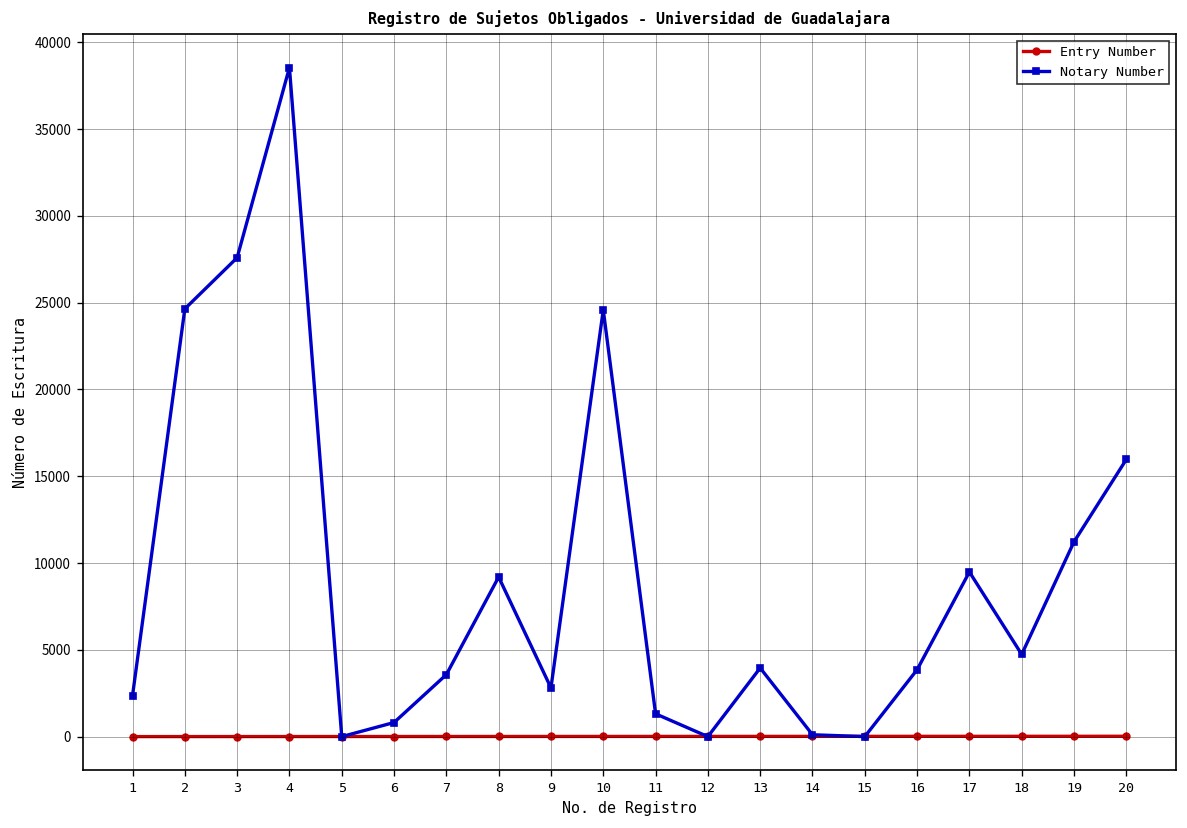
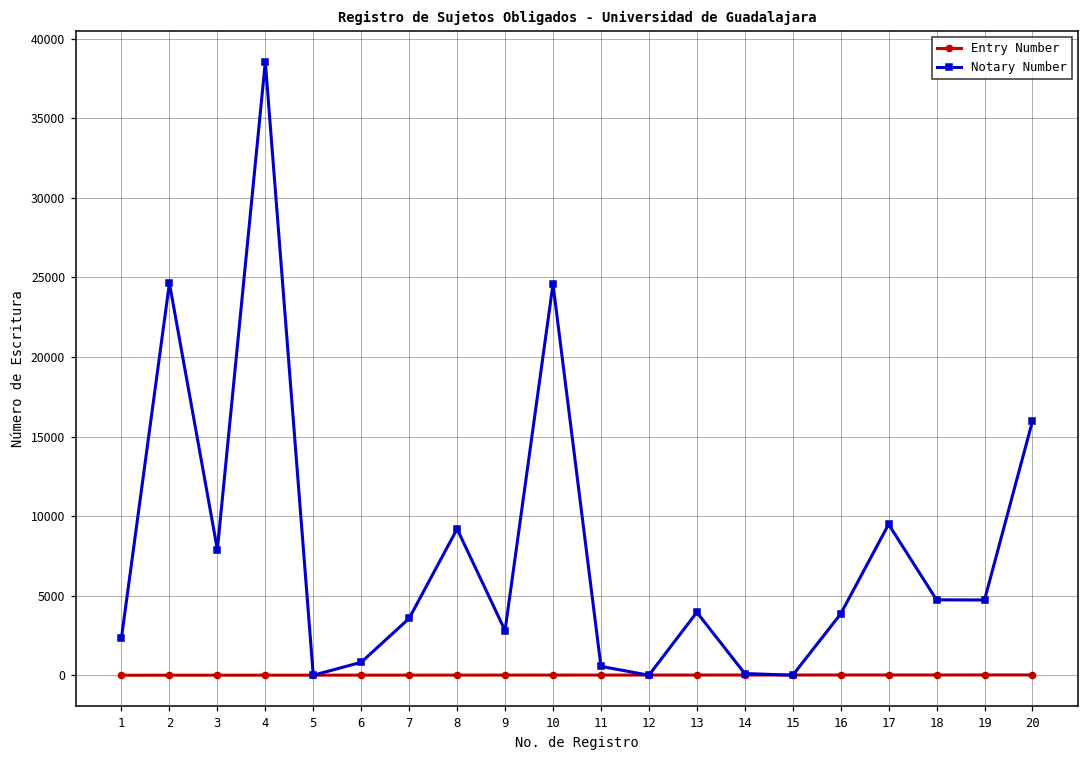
Notary Number, 3: 27600 -> 7900
Notary Number, 11: 1300 -> 600
Notary Number, 19: 11200 -> 4700
